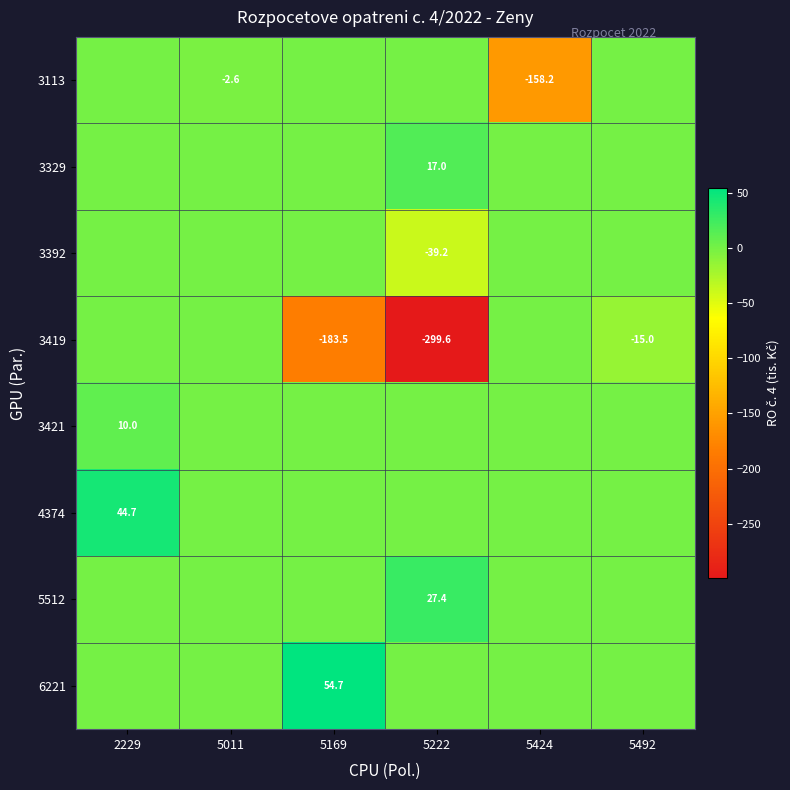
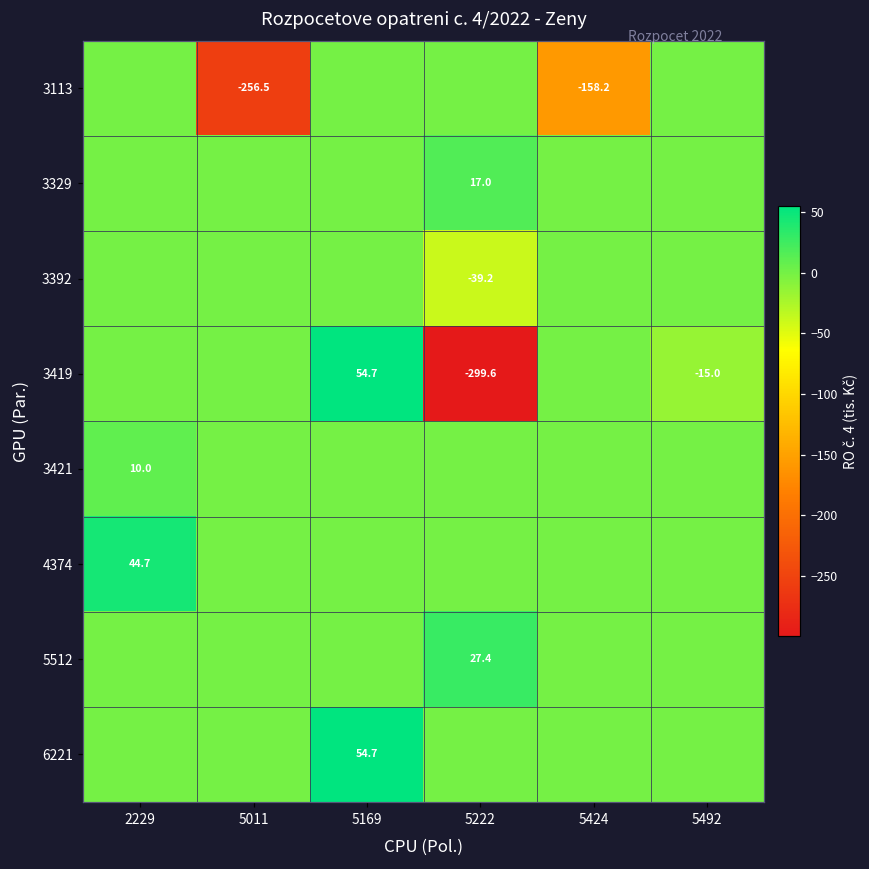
3113, 5011: -2.6 -> -256.5
3419, 5169: -183.5 -> 54.7
